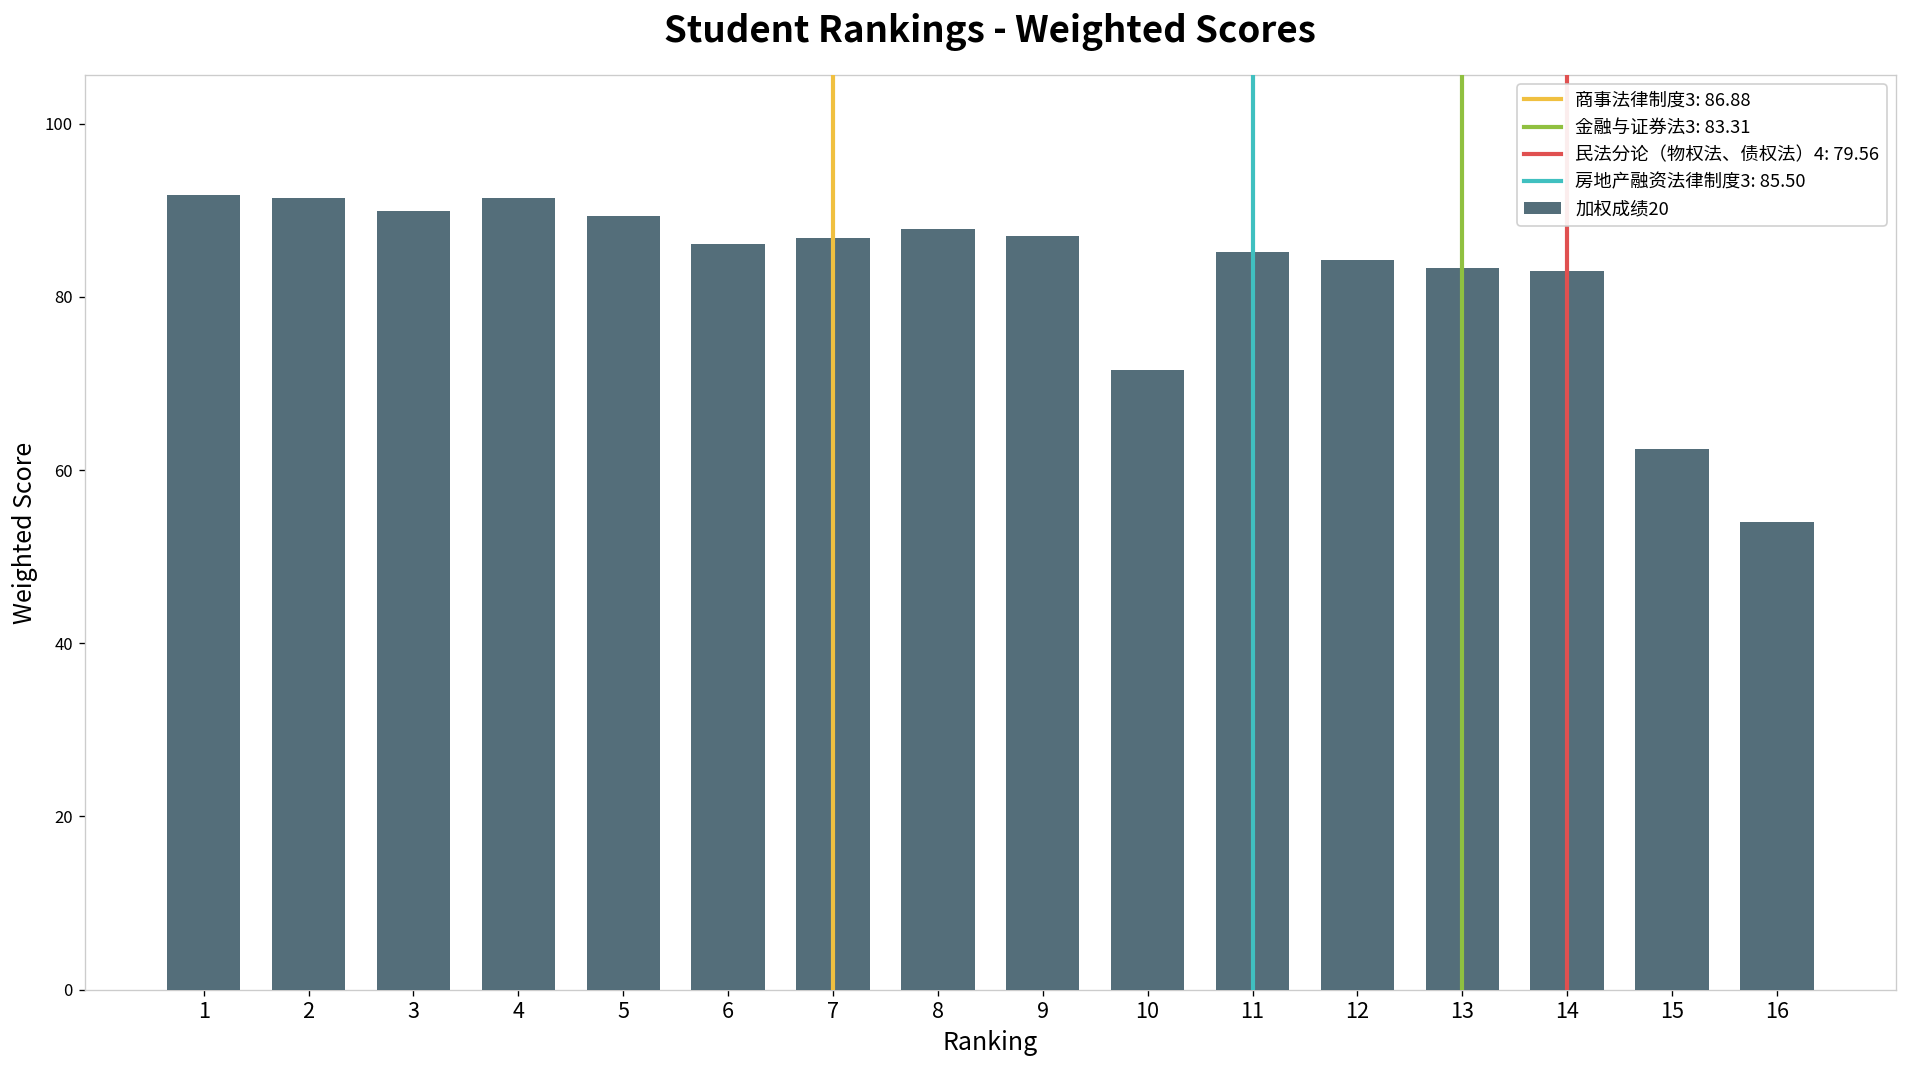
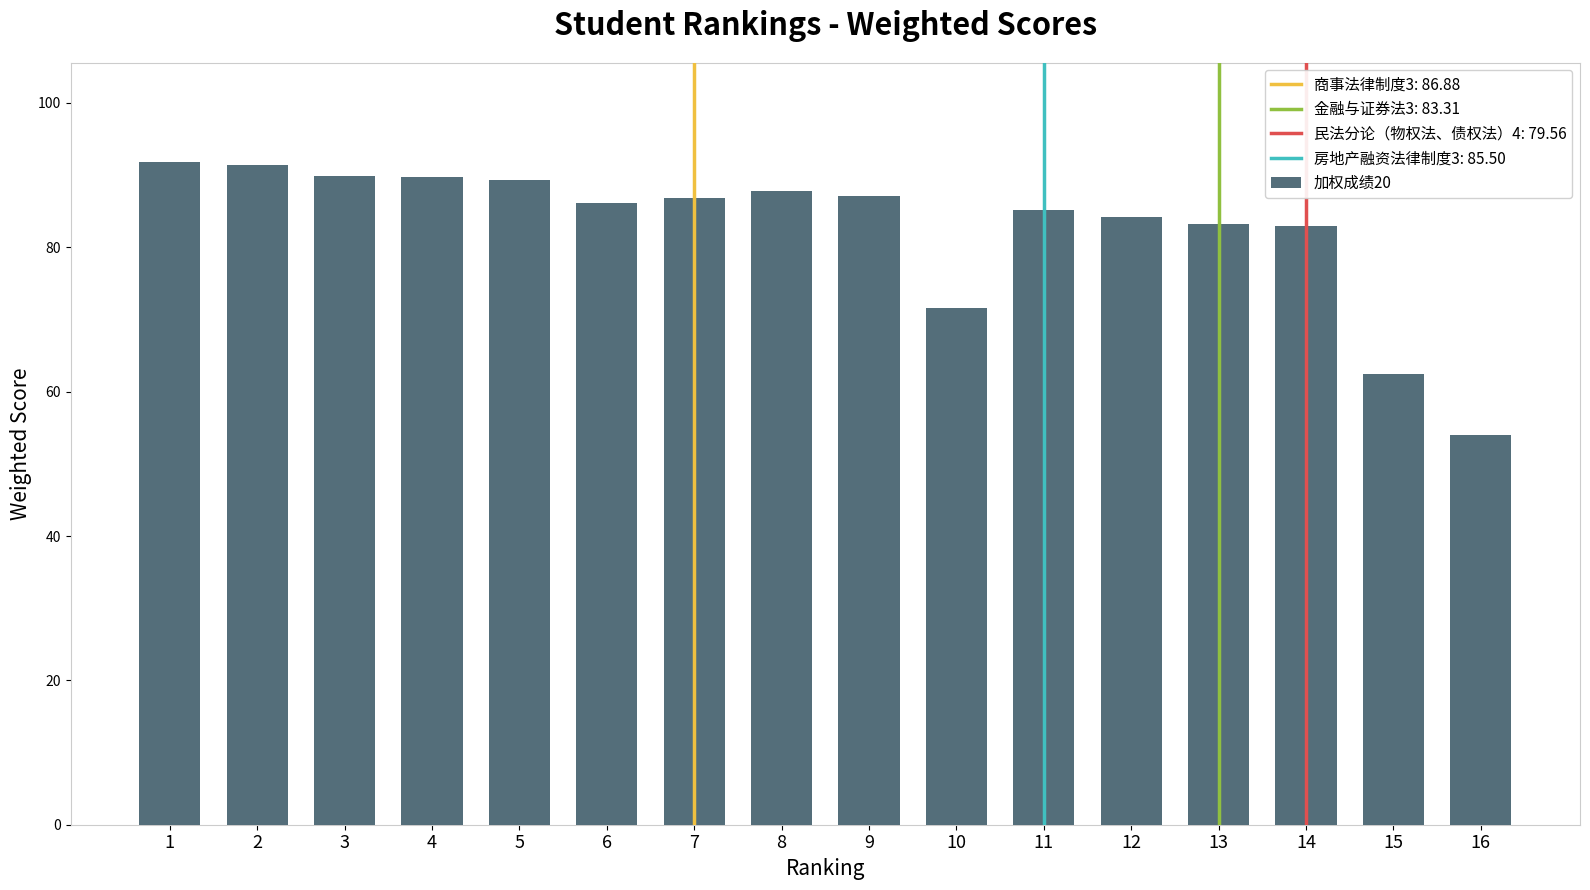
4: 91 -> 90
